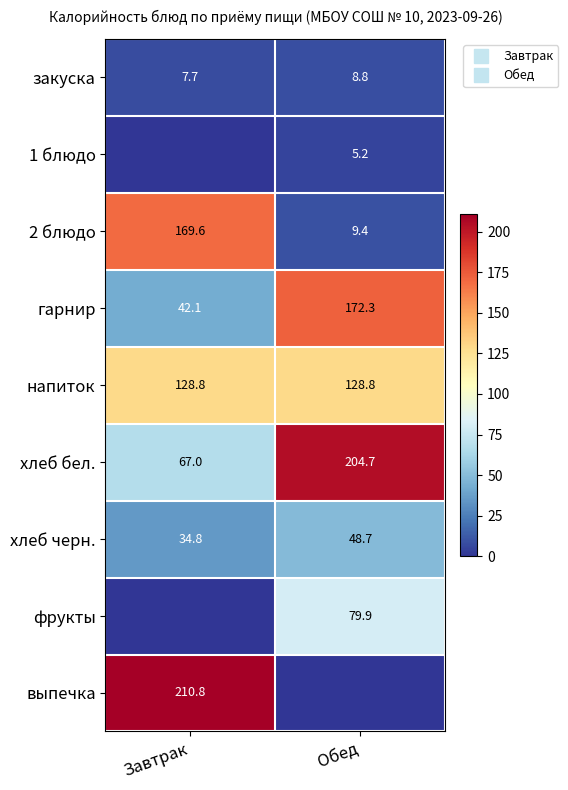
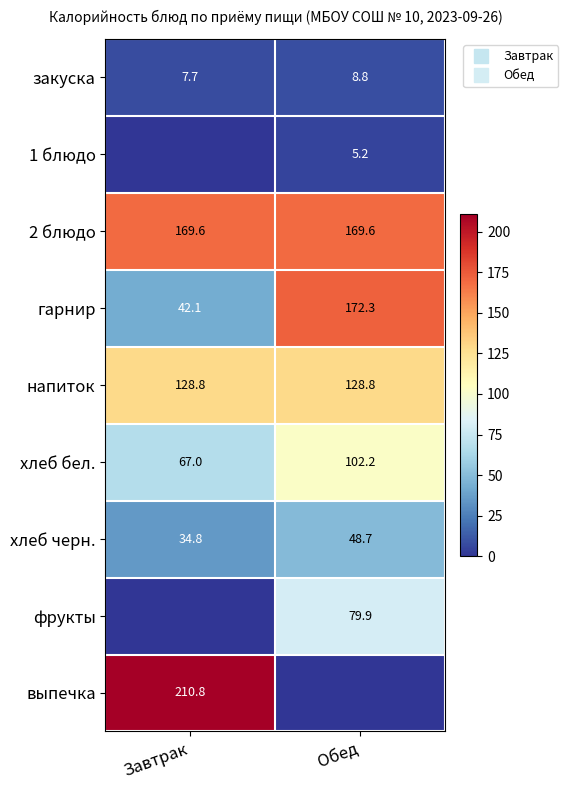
2 блюдо, Обед: 9.4 -> 169.6
хлеб бел., Обед: 204.7 -> 102.2
